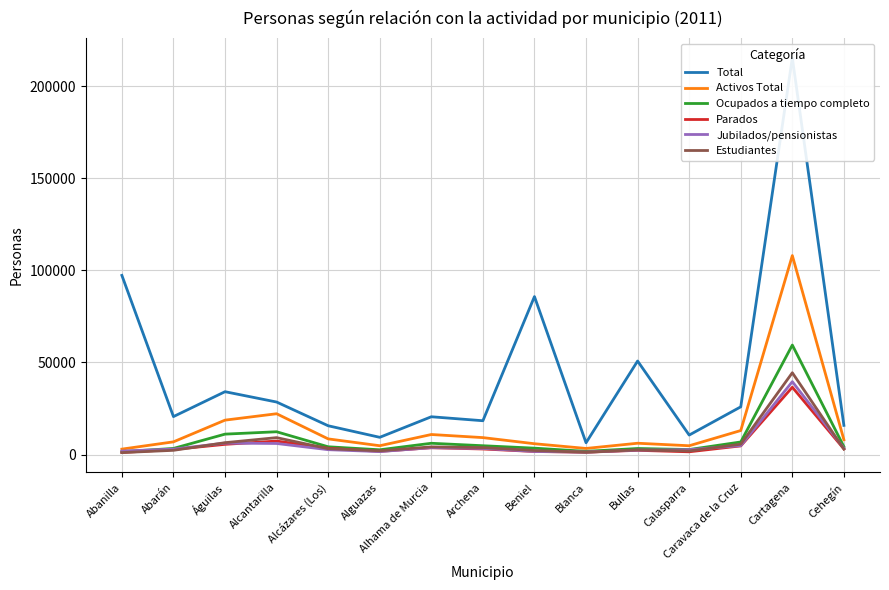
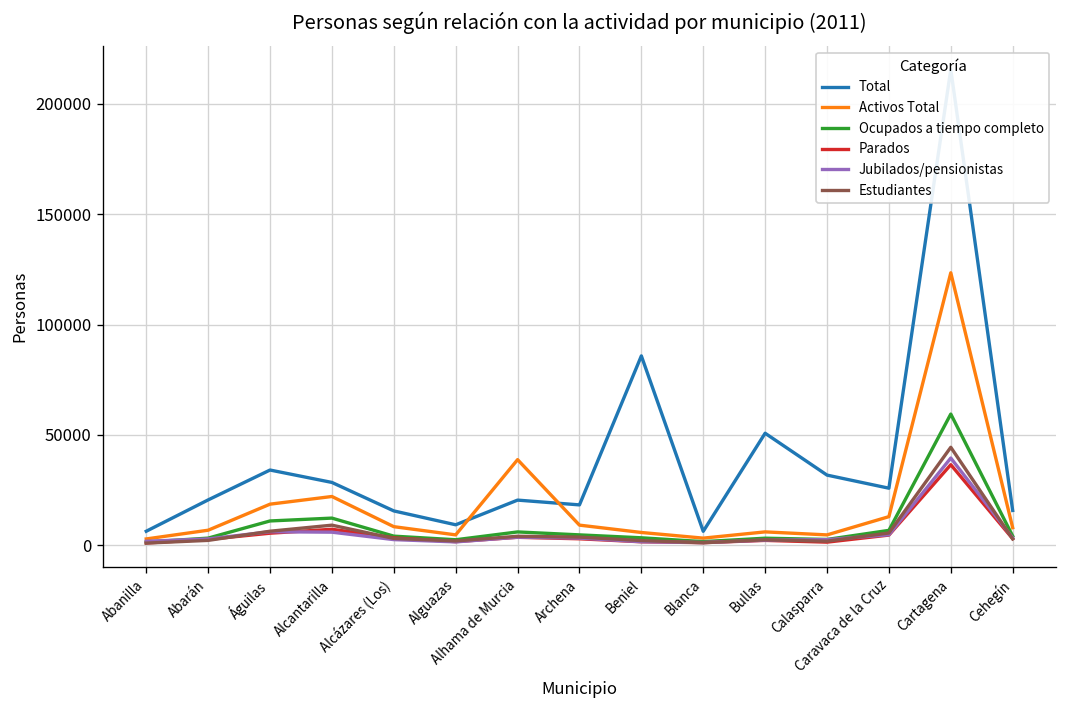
Total, Abanilla: 97000 -> 6000
Activos Total, Alhama de Murcia: 11000 -> 39000
Total, Calasparra: 11000 -> 32000
Activos Total, Cartagena: 108000 -> 123000
